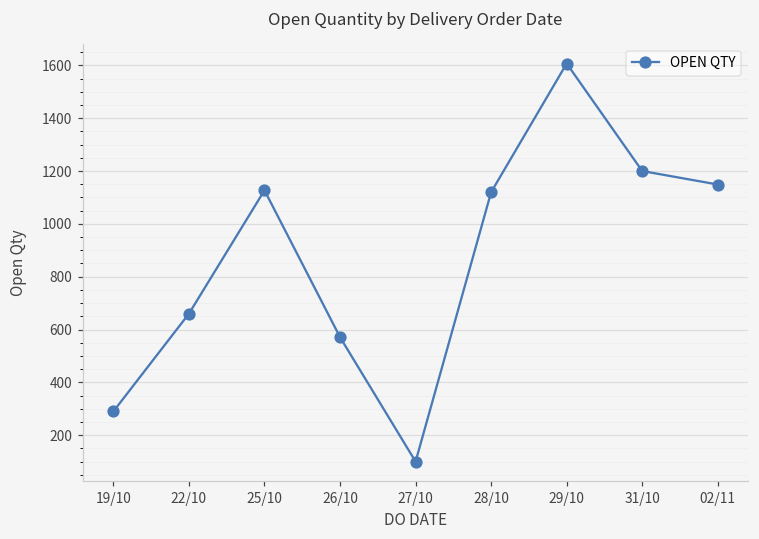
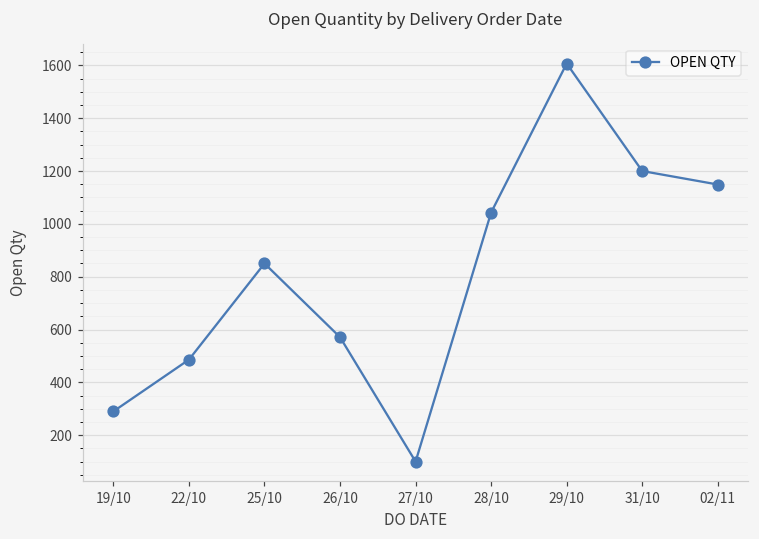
22/10: 660 -> 490
25/10: 1130 -> 850
28/10: 1120 -> 1040
